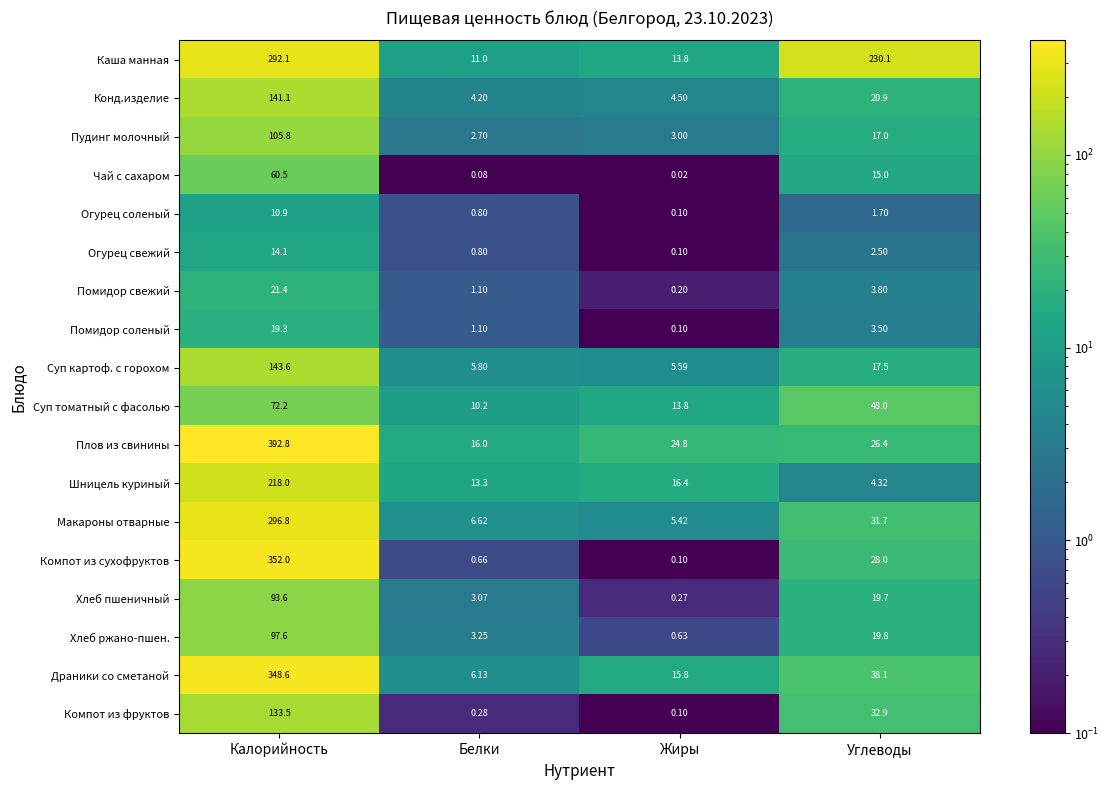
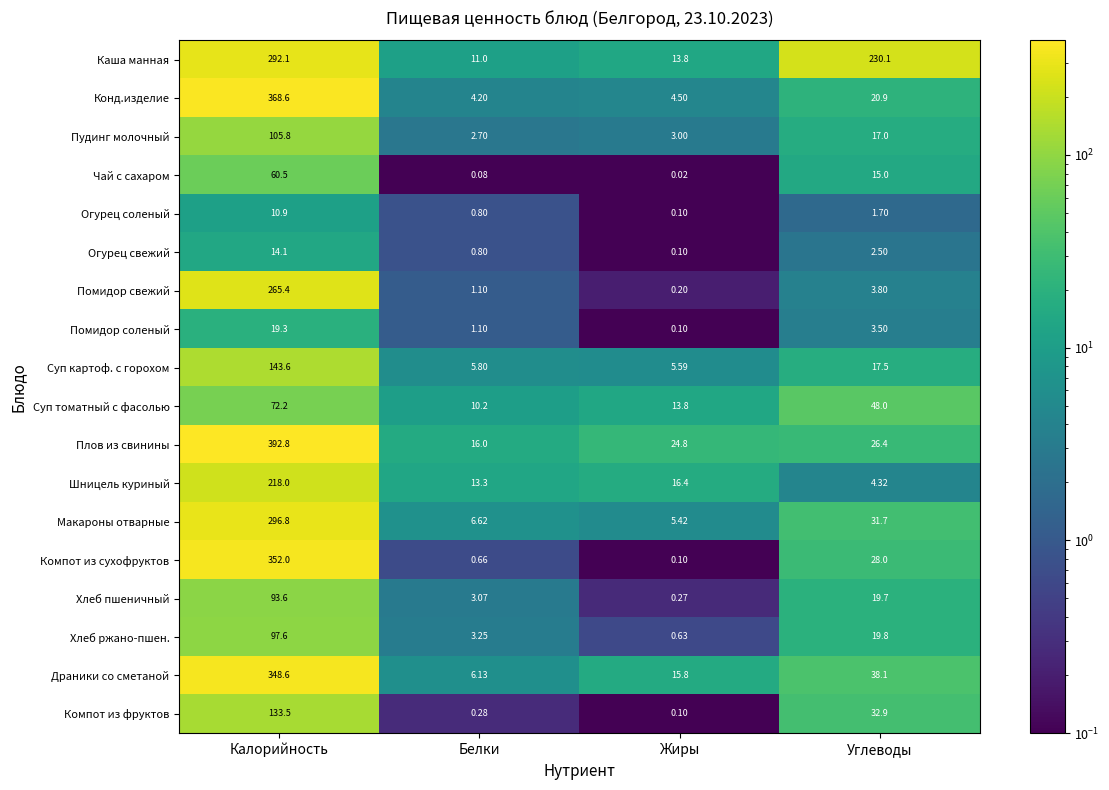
Конд.изделие, Калорийность: 141.1 -> 368.6
Помидор свежий, Калорийность: 21.4 -> 265.4
